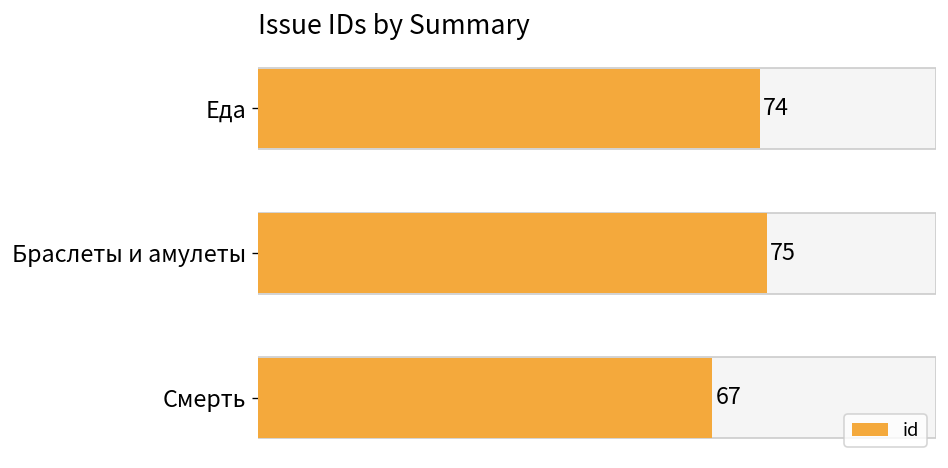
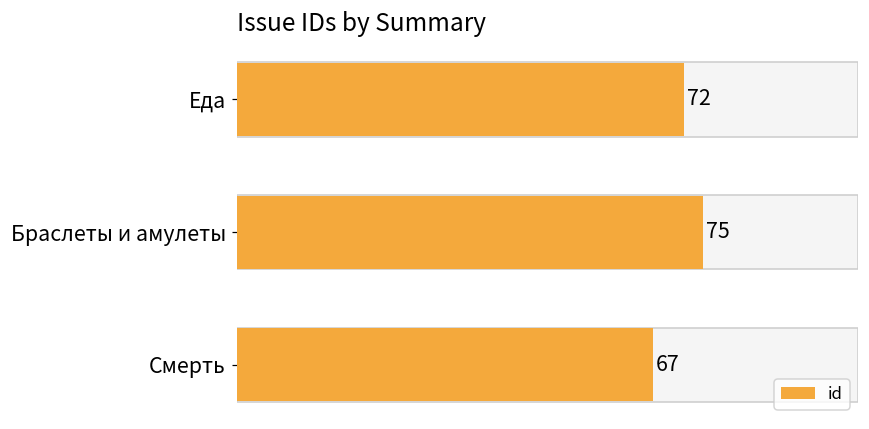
Еда: 74 -> 72
